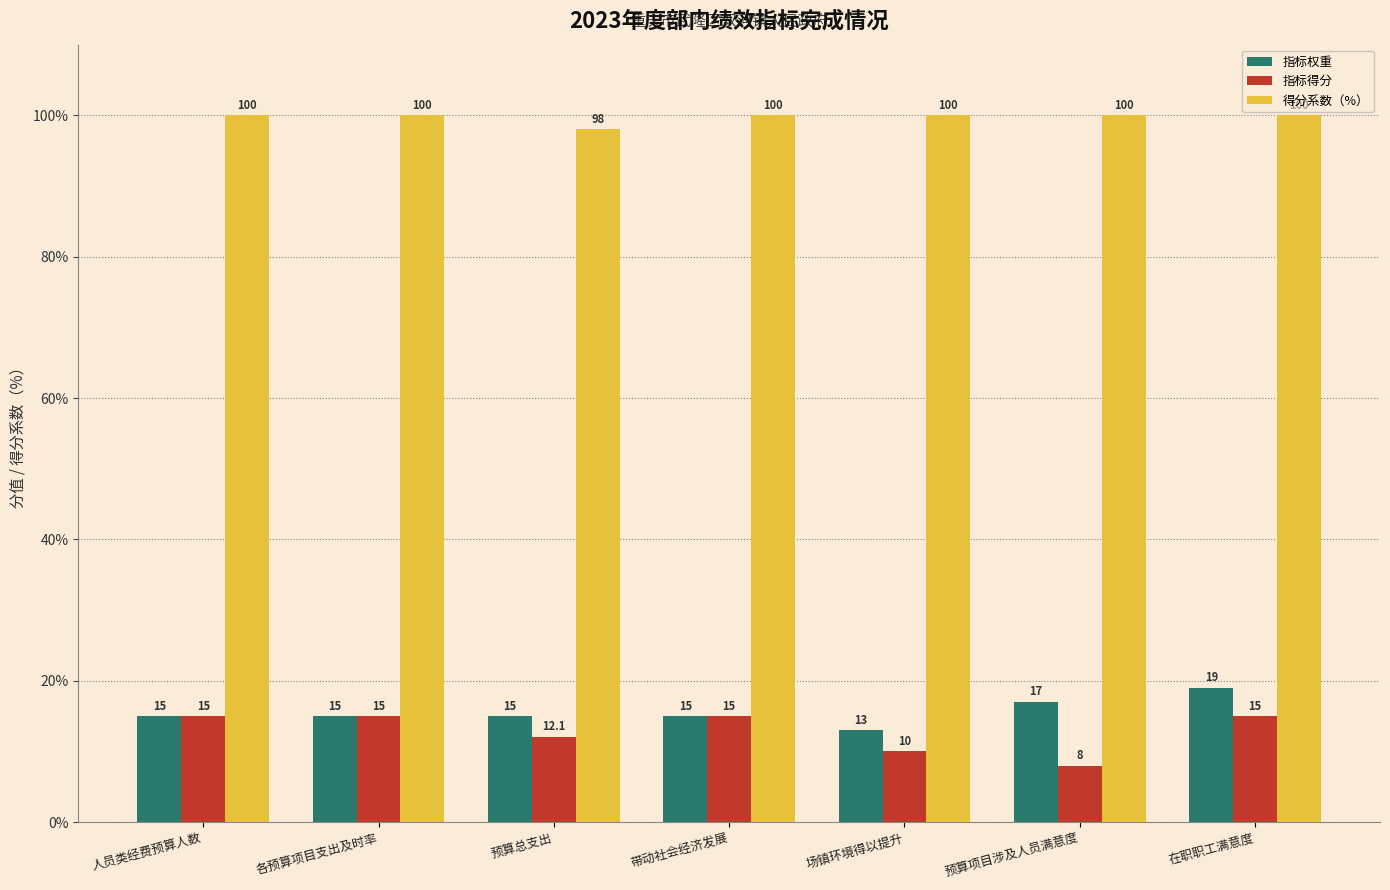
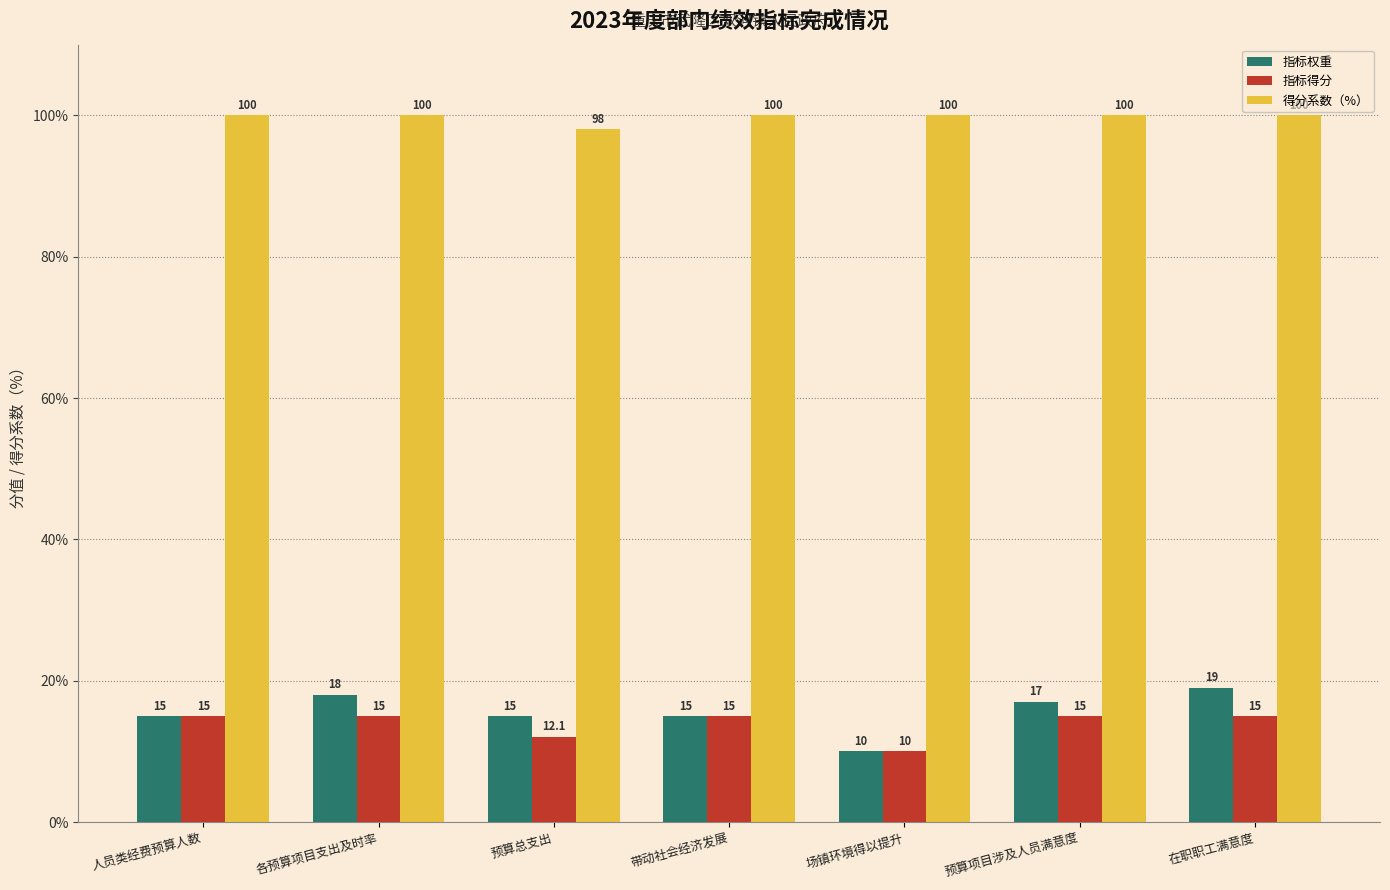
指标权重, 各预算项目支出及时率: 15 -> 18
指标权重, 场镇环境得以提升: 13 -> 10
指标得分, 预算项目涉及人员满意度: 8 -> 15
